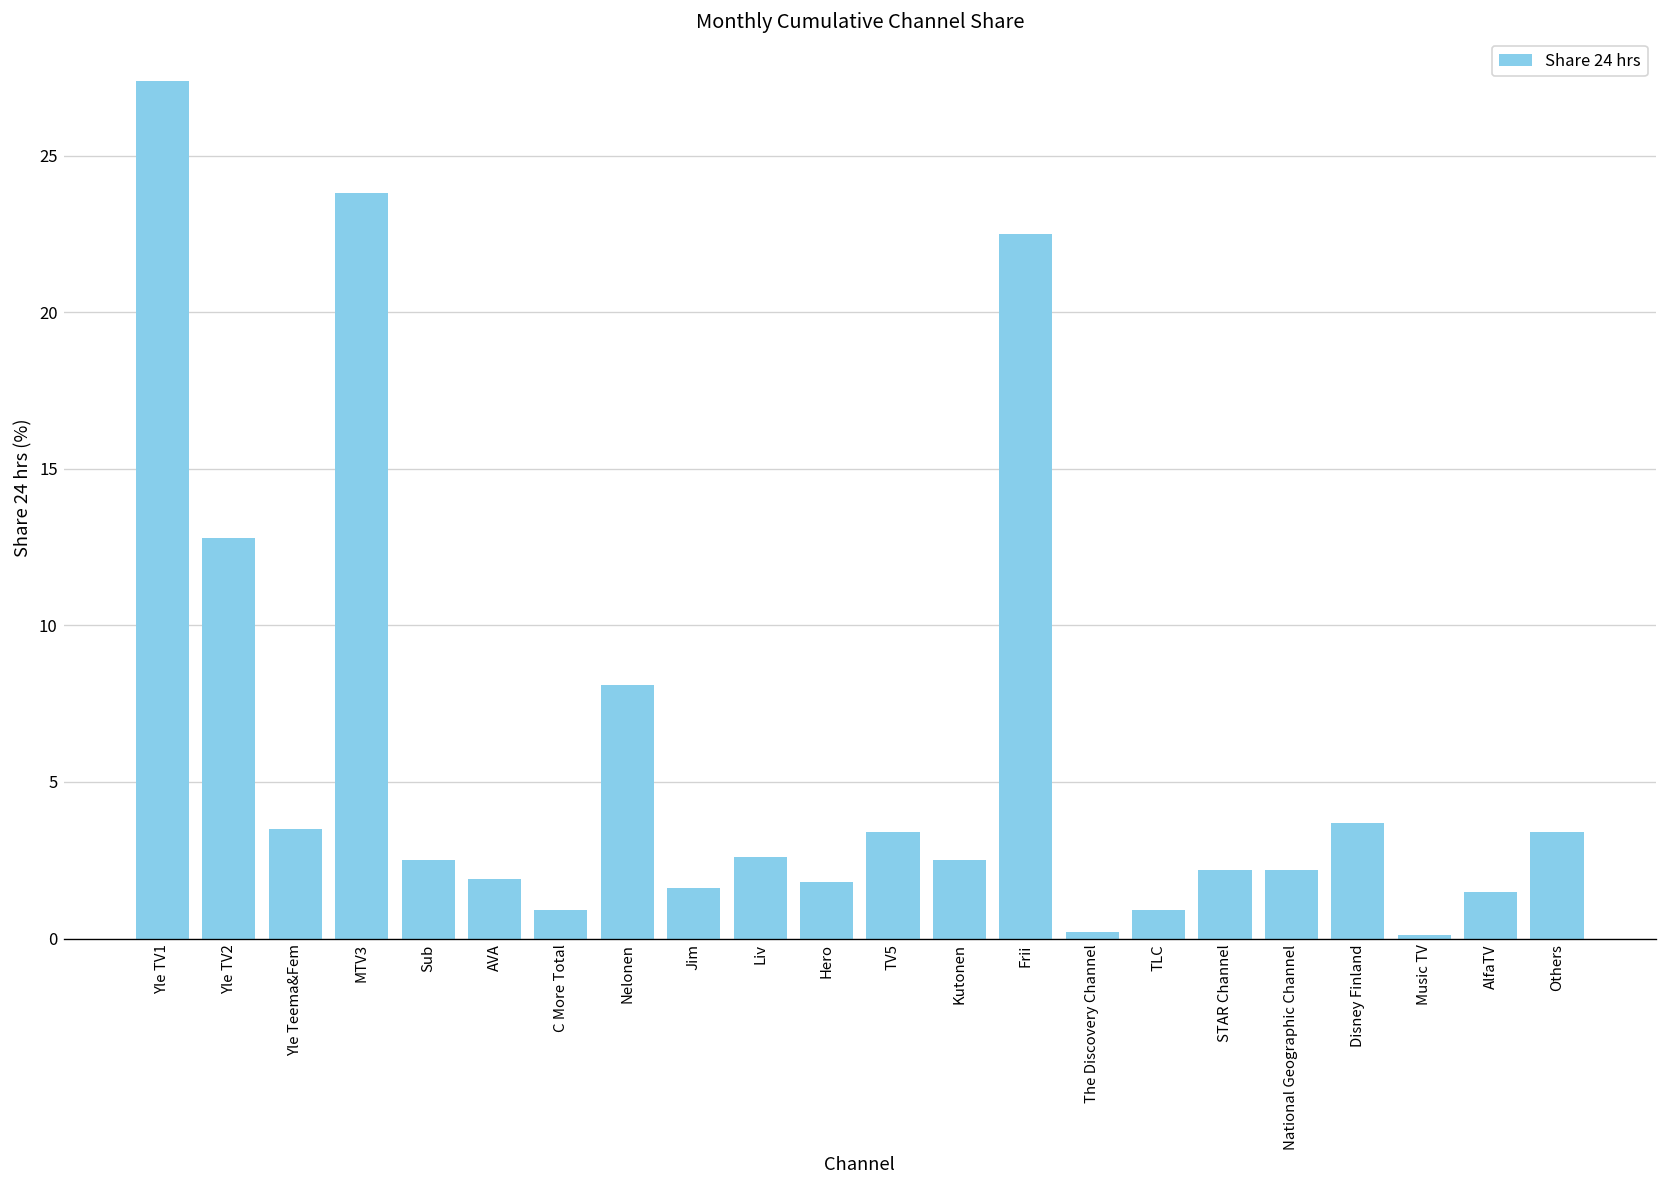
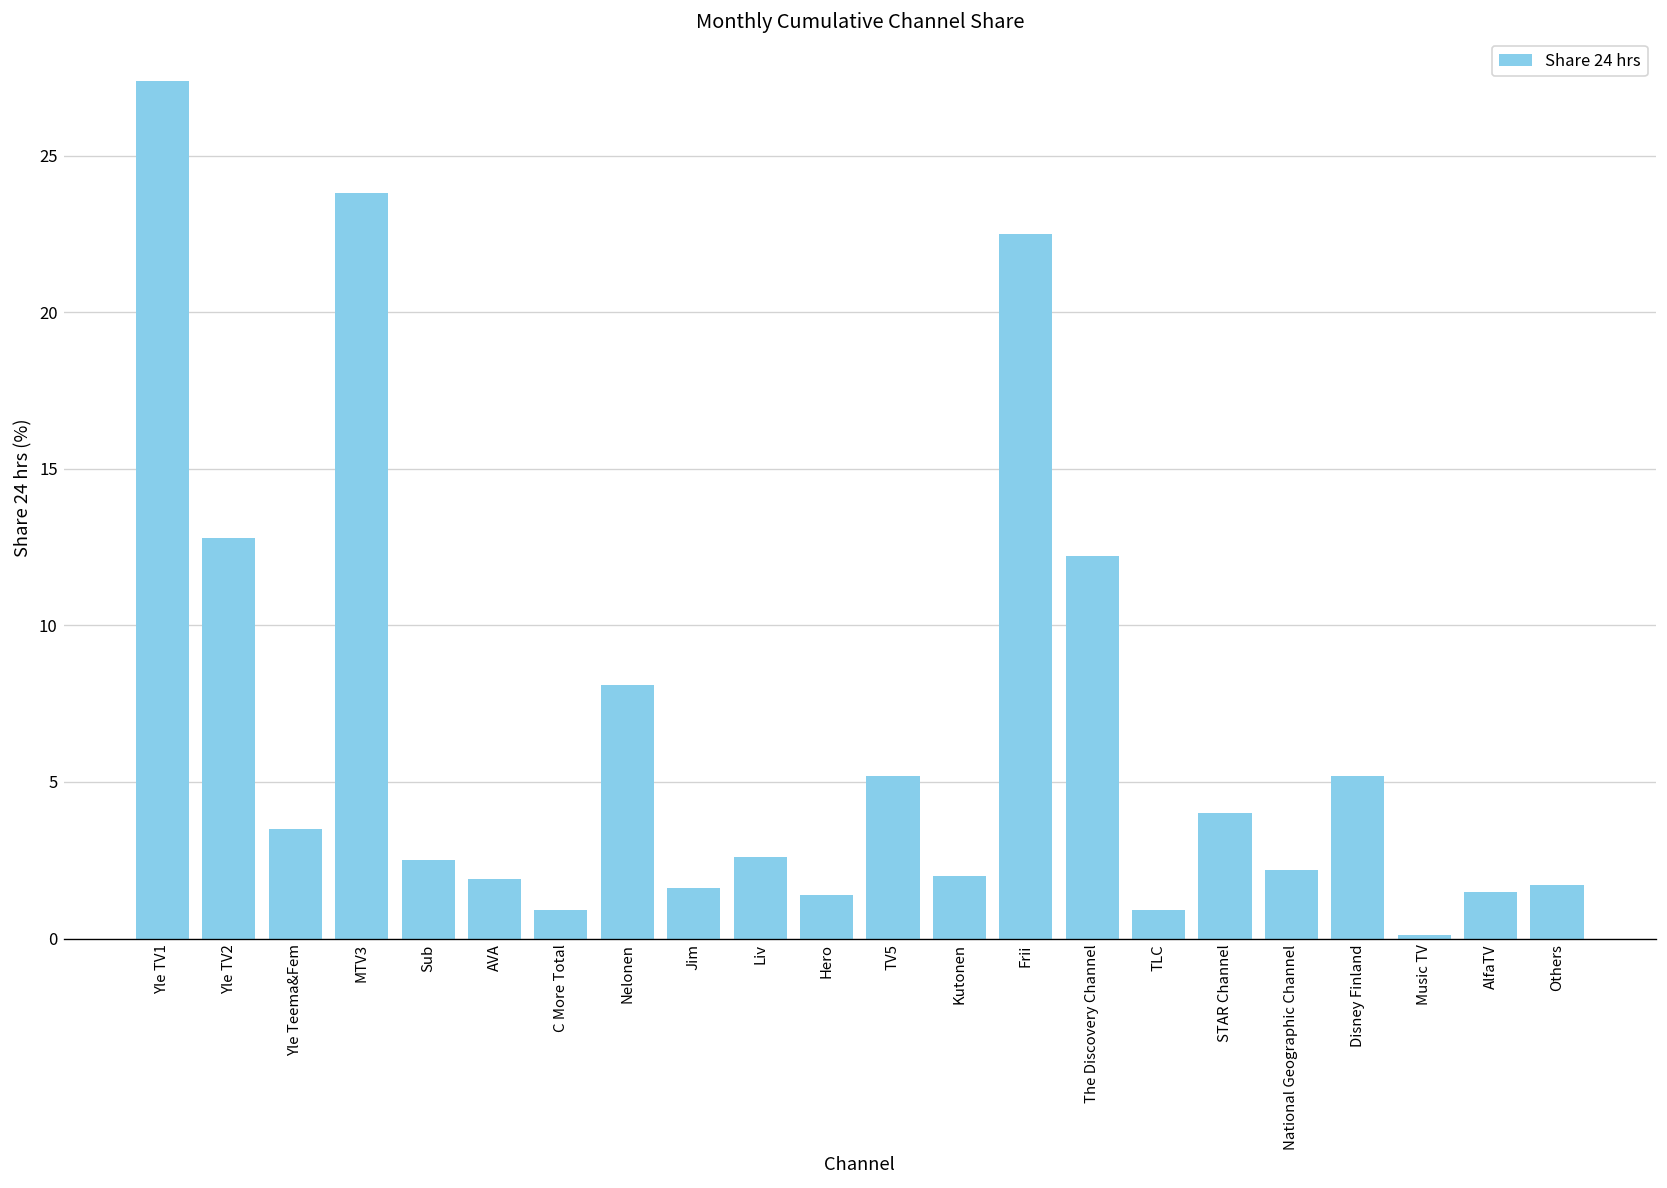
Hero: 1.8 -> 1.4
TV5: 3.4 -> 5.2
Kutonen: 2.5 -> 2.0
The Discovery Channel: 0.2 -> 12.2
STAR Channel: 2.2 -> 4.0
Disney Finland: 3.7 -> 5.2
Others: 3.4 -> 1.7
